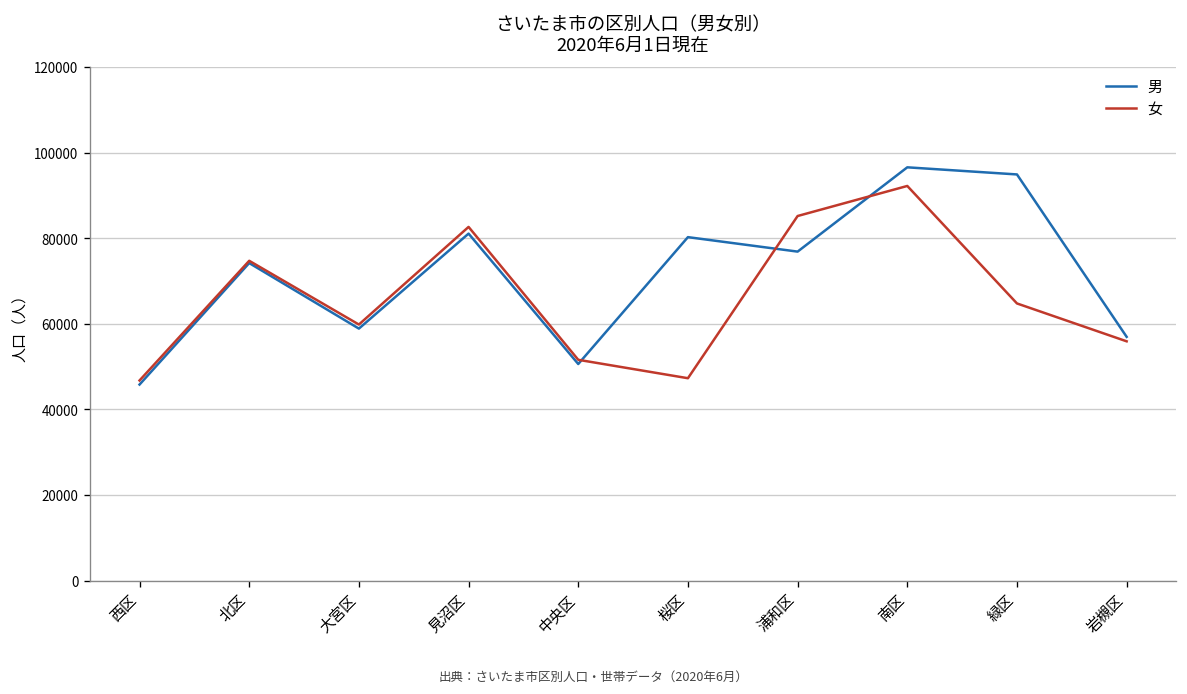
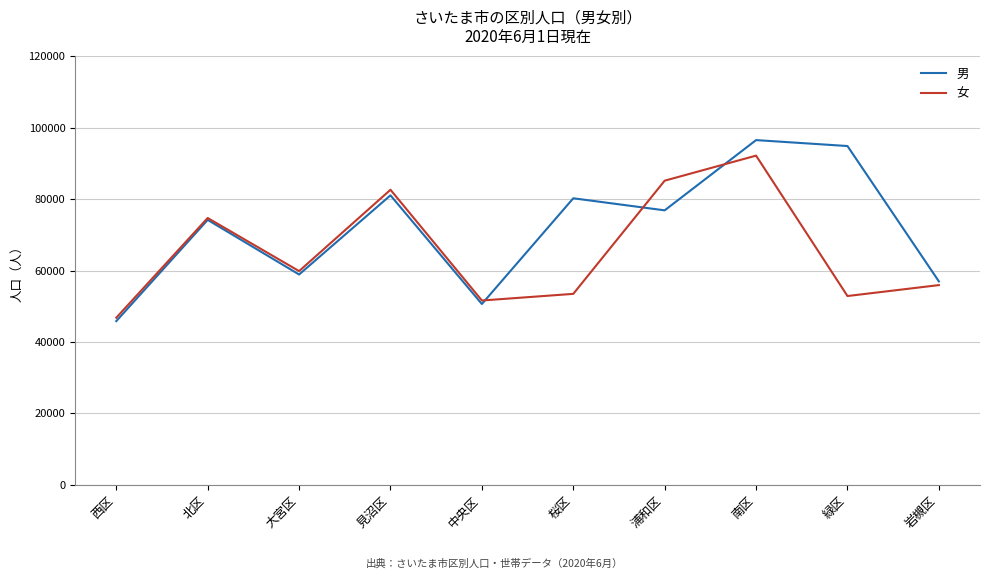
女, 桜区: 47000 -> 53000
女, 緑区: 65000 -> 53000
